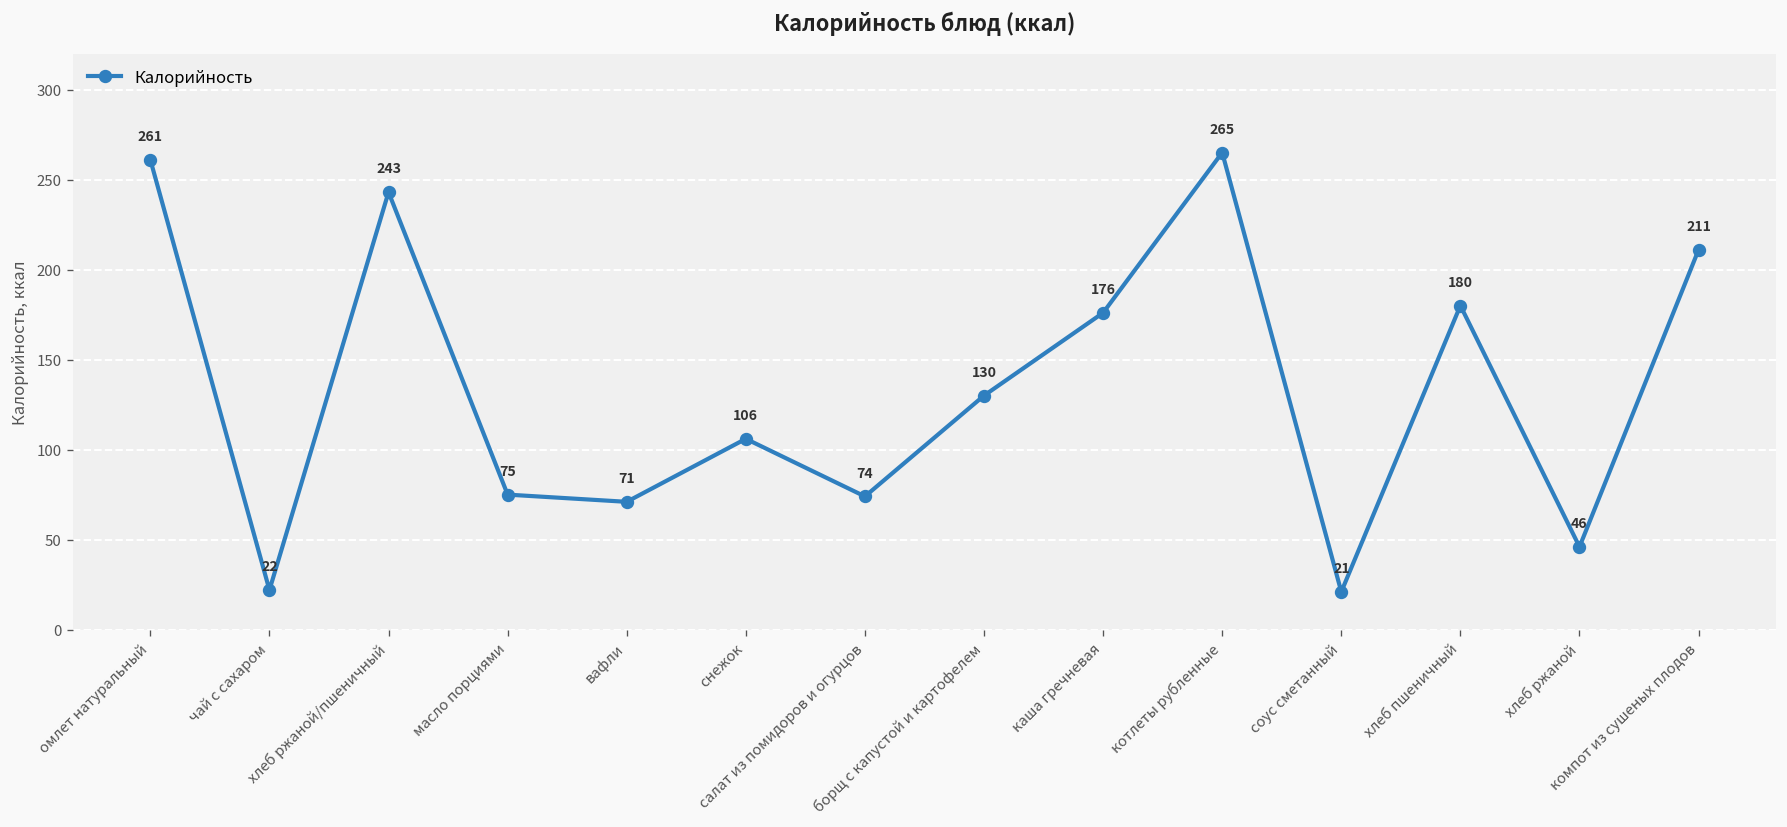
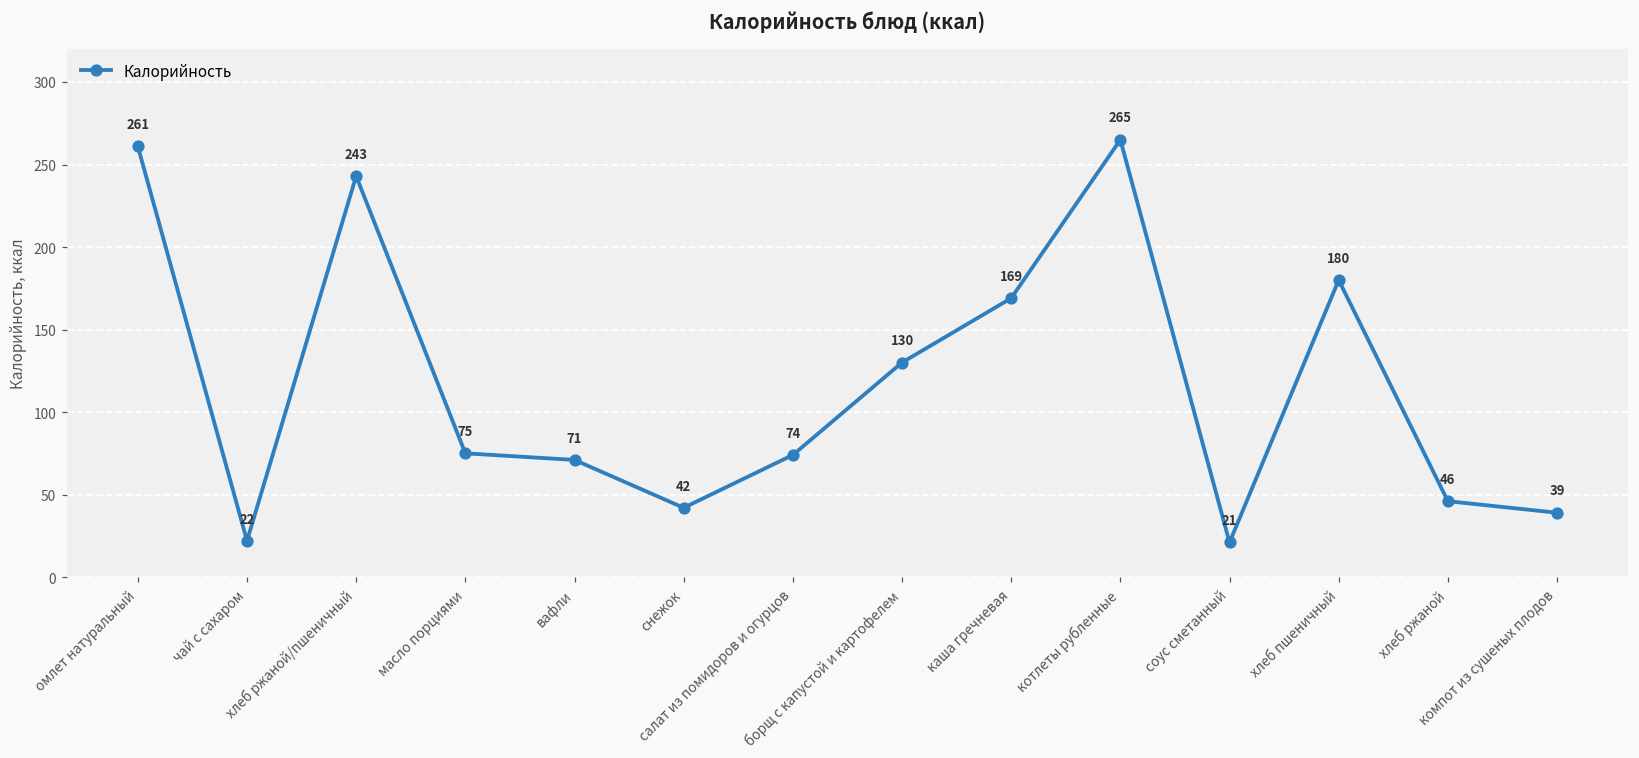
снежок: 106 -> 42
каша гречневая: 176 -> 169
компот из сушеных плодов: 211 -> 39
